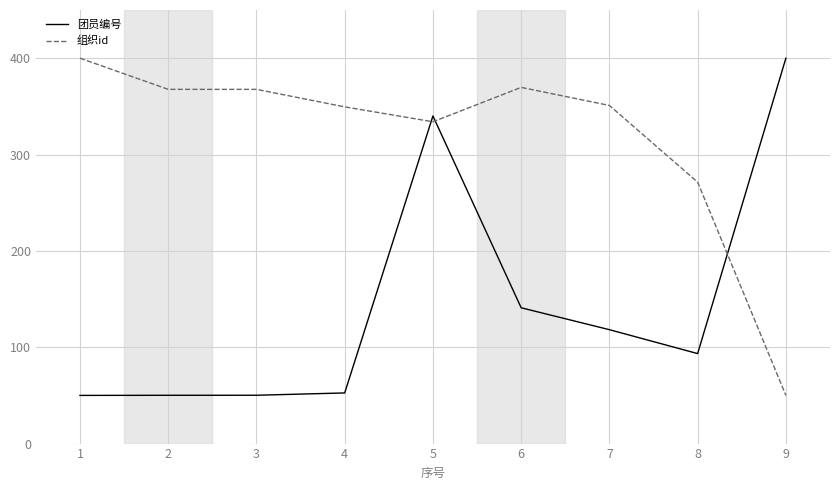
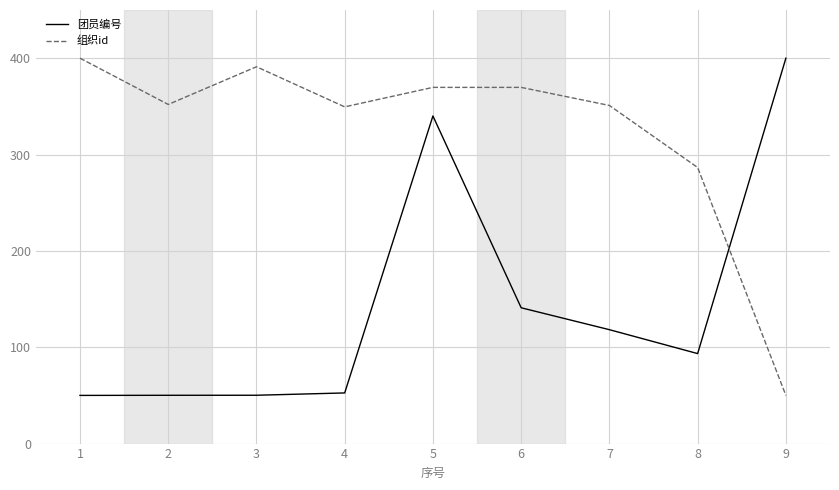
组织id, 2: 370 -> 350
组织id, 3: 370 -> 390
组织id, 5: 330 -> 370
组织id, 8: 270 -> 290
